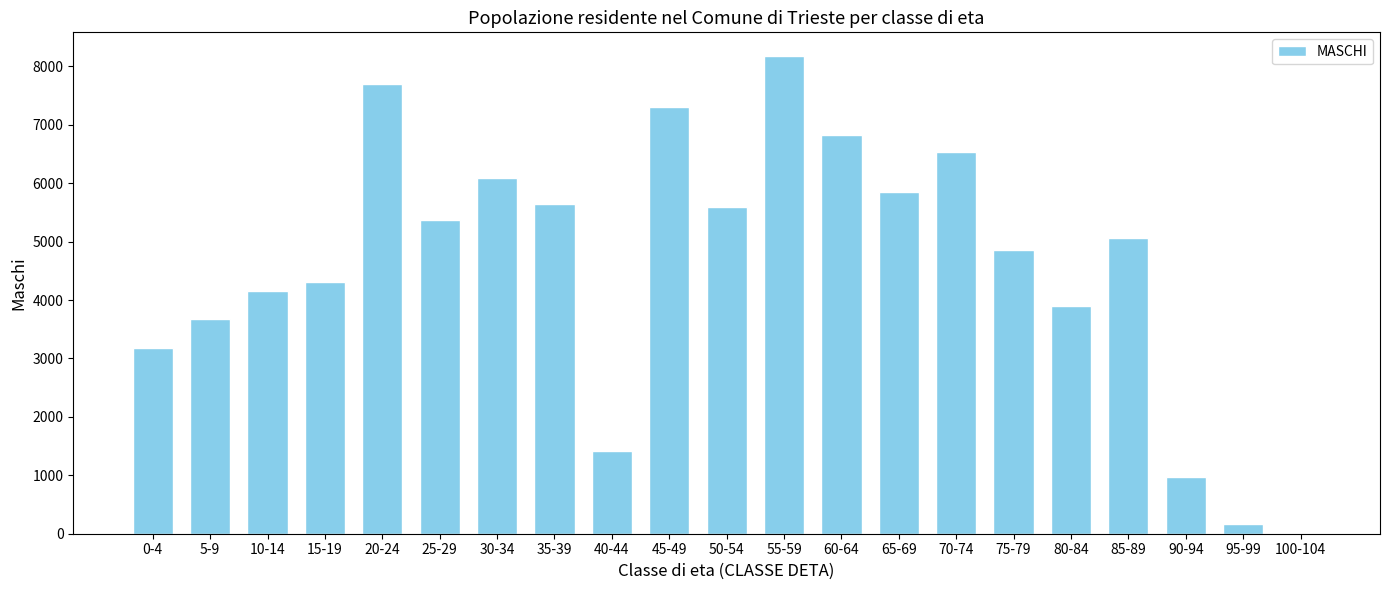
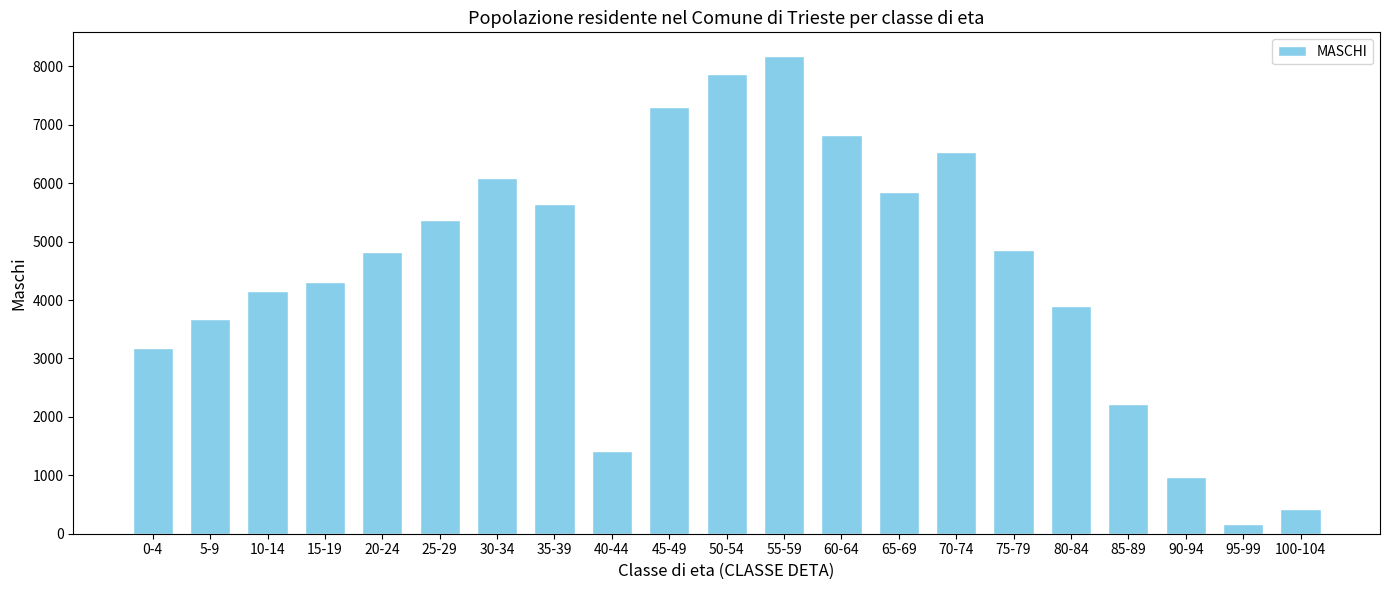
20-24: 7700 -> 4800
50-54: 5600 -> 7900
85-89: 5100 -> 2200
100-104: 0 -> 400
